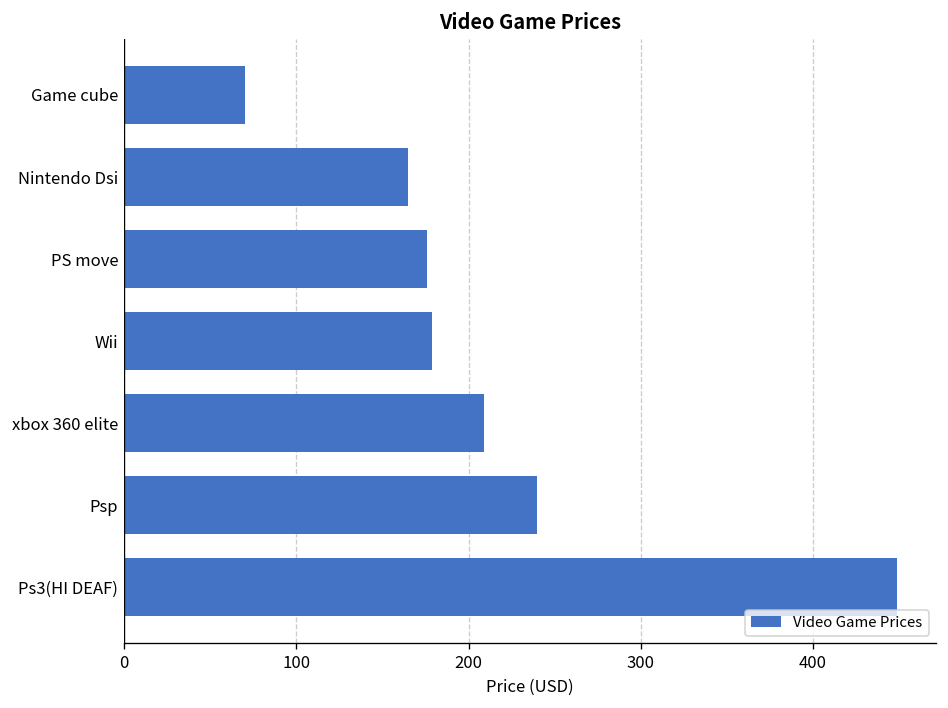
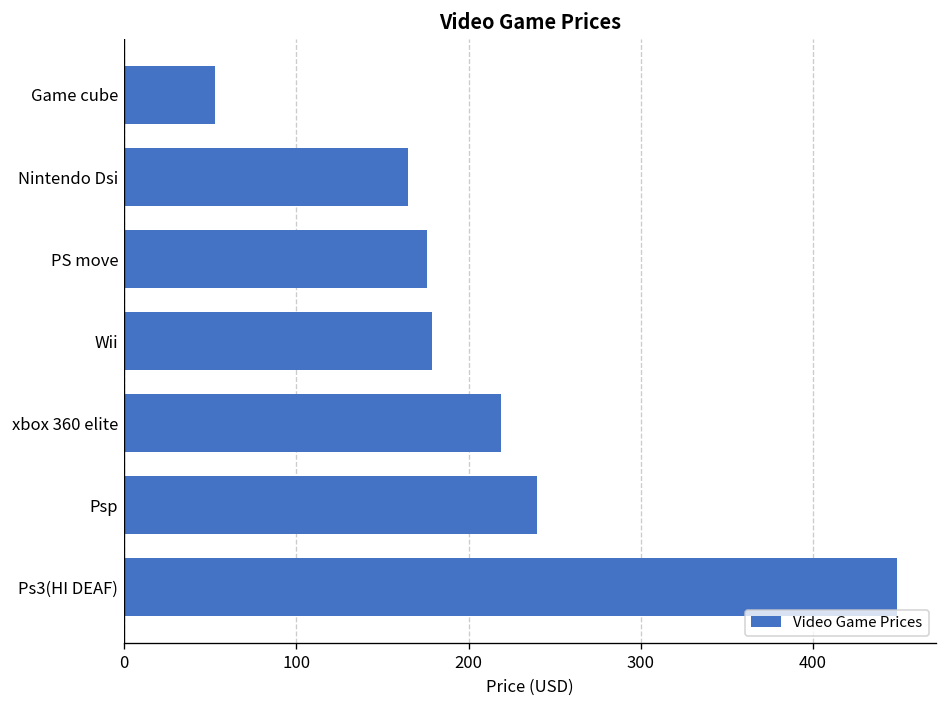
Game cube: 70 -> 53
xbox 360 elite: 209 -> 219
